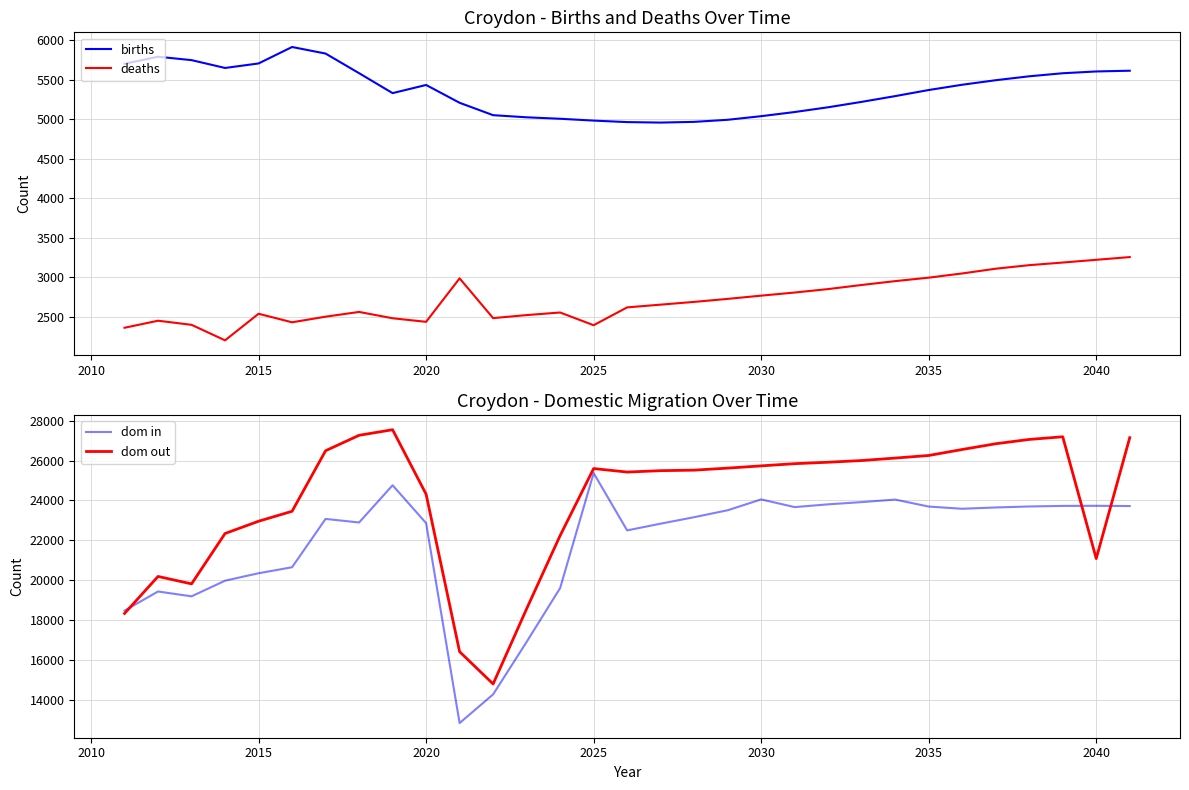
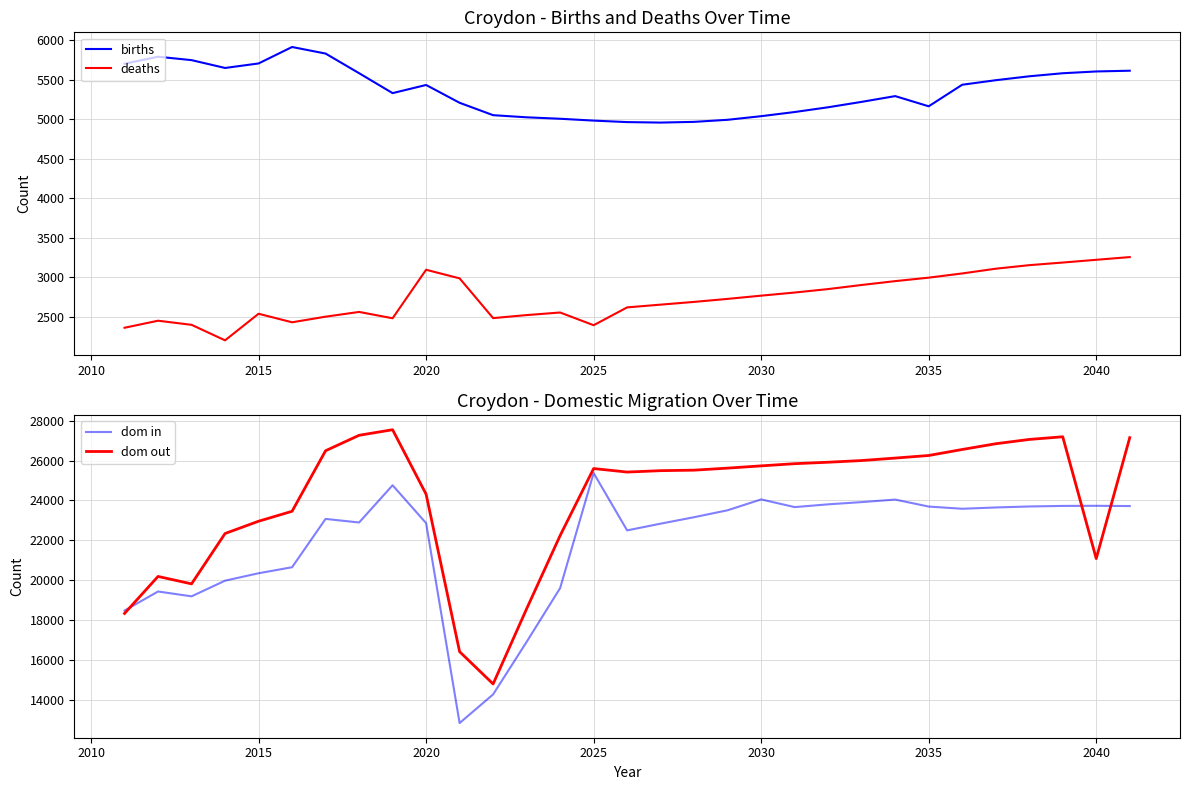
Croydon - Births and Deaths Over Time, deaths, 2020: 2400 -> 3100
Croydon - Births and Deaths Over Time, births, 2035: 5400 -> 5200
